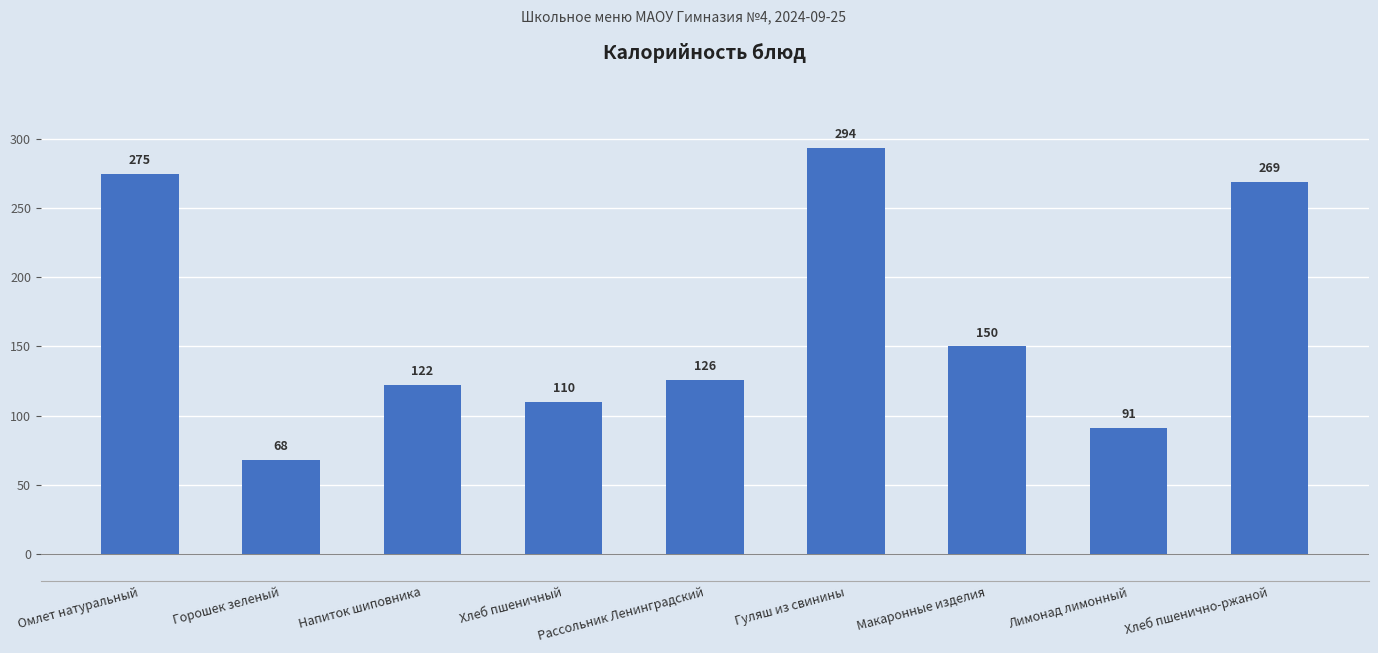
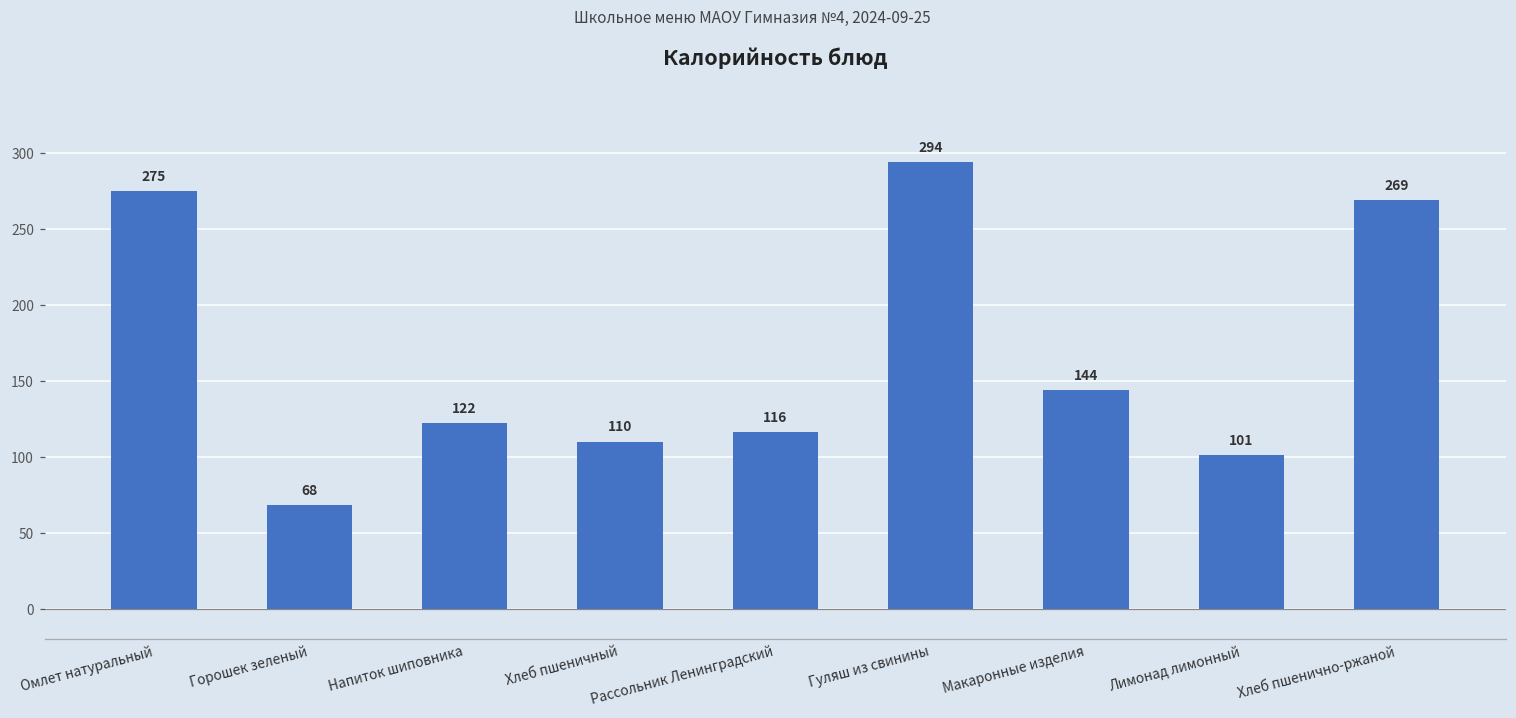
Рассольник Ленинградский: 126 -> 116
Макаронные изделия: 150 -> 144
Лимонад лимонный: 91 -> 101
